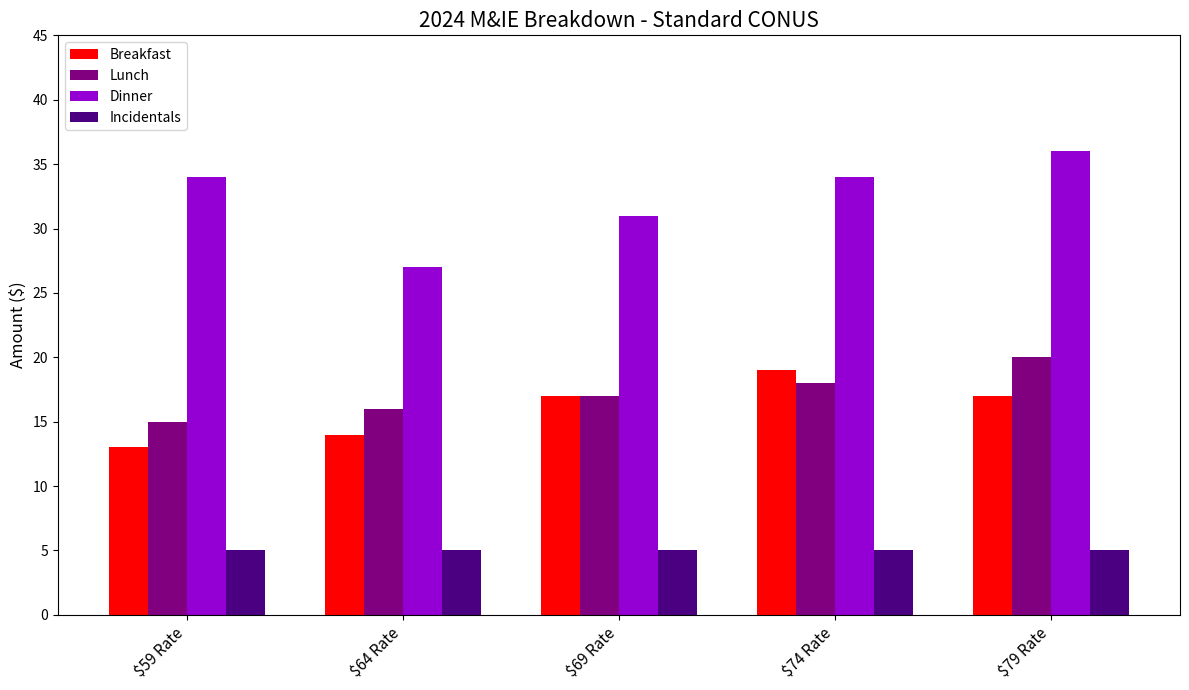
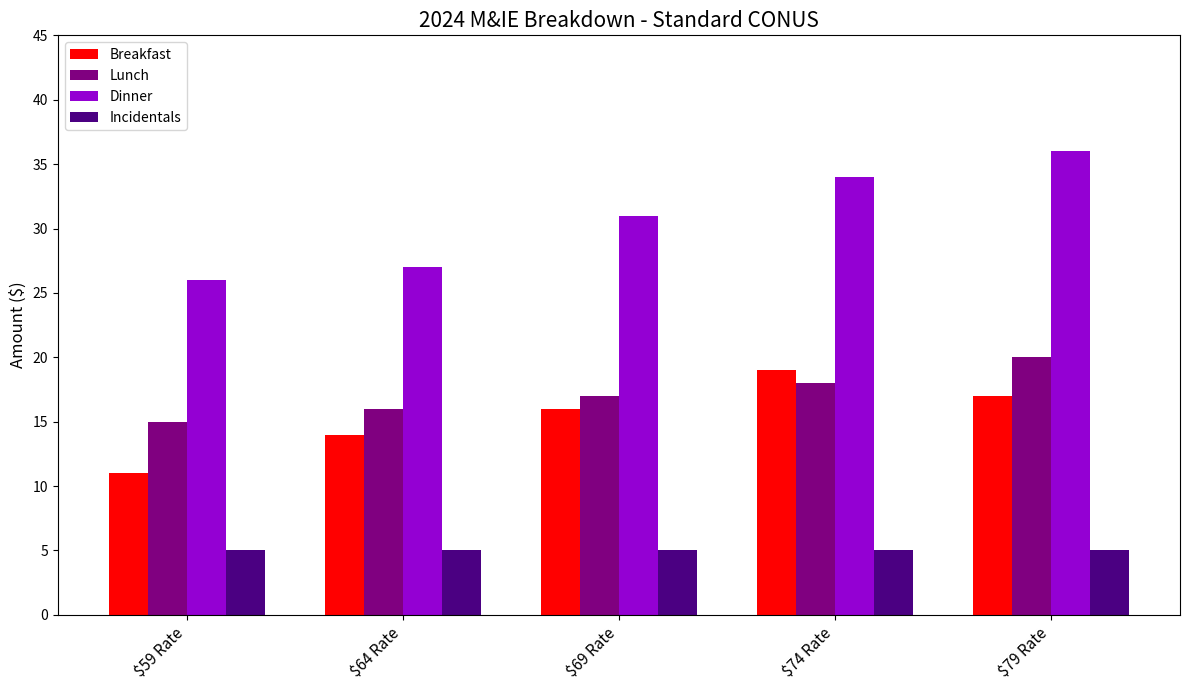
Breakfast, $59 Rate: 13 -> 11
Dinner, $59 Rate: 34 -> 26
Breakfast, $69 Rate: 17 -> 16
